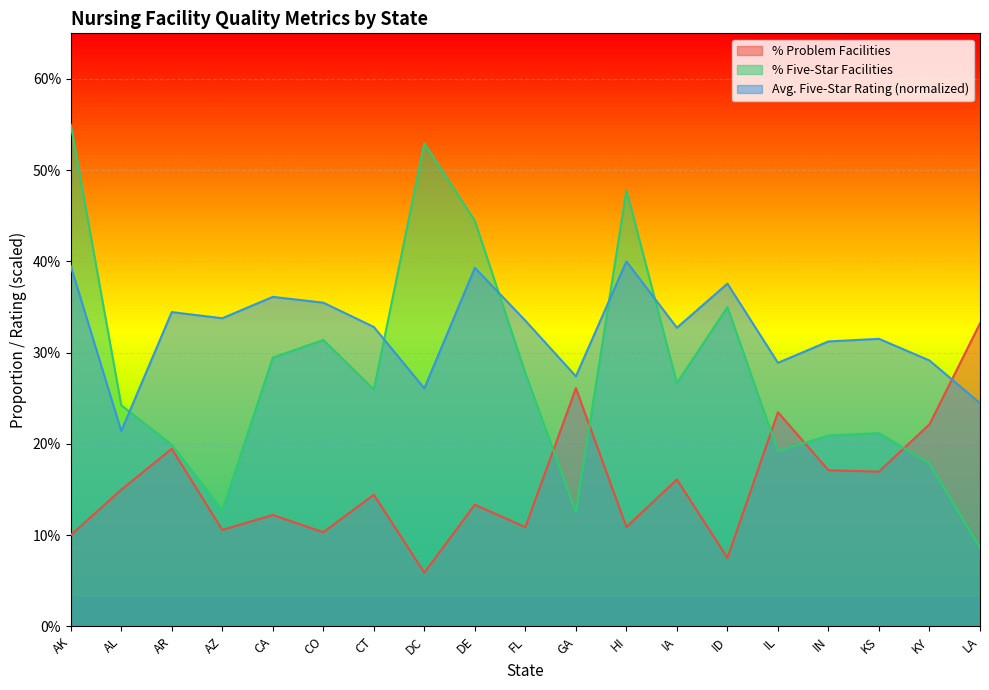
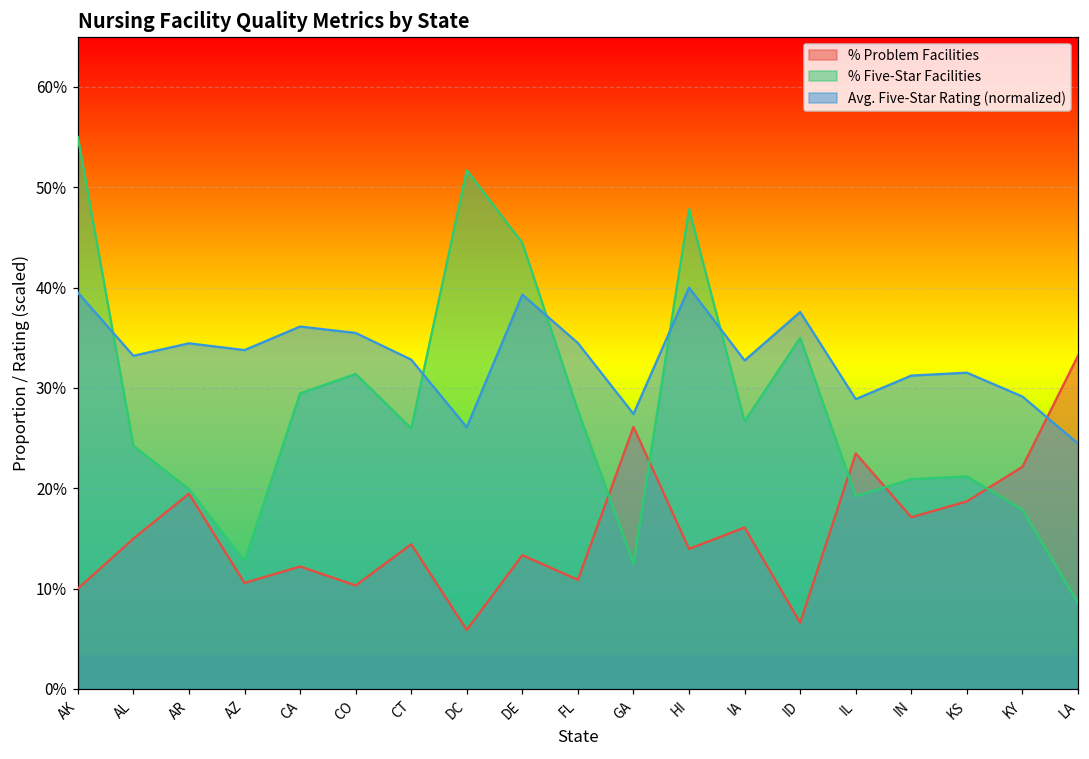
Avg. Five-Star Rating (normalized), AL: 21% -> 33%
% Five-Star Facilities, DC: 53% -> 52%
Avg. Five-Star Rating (normalized), FL: 33.5% -> 34.5%
% Problem Facilities, HI: 11% -> 14%
% Problem Facilities, ID: 8% -> 7%
% Problem Facilities, KS: 17% -> 19%
